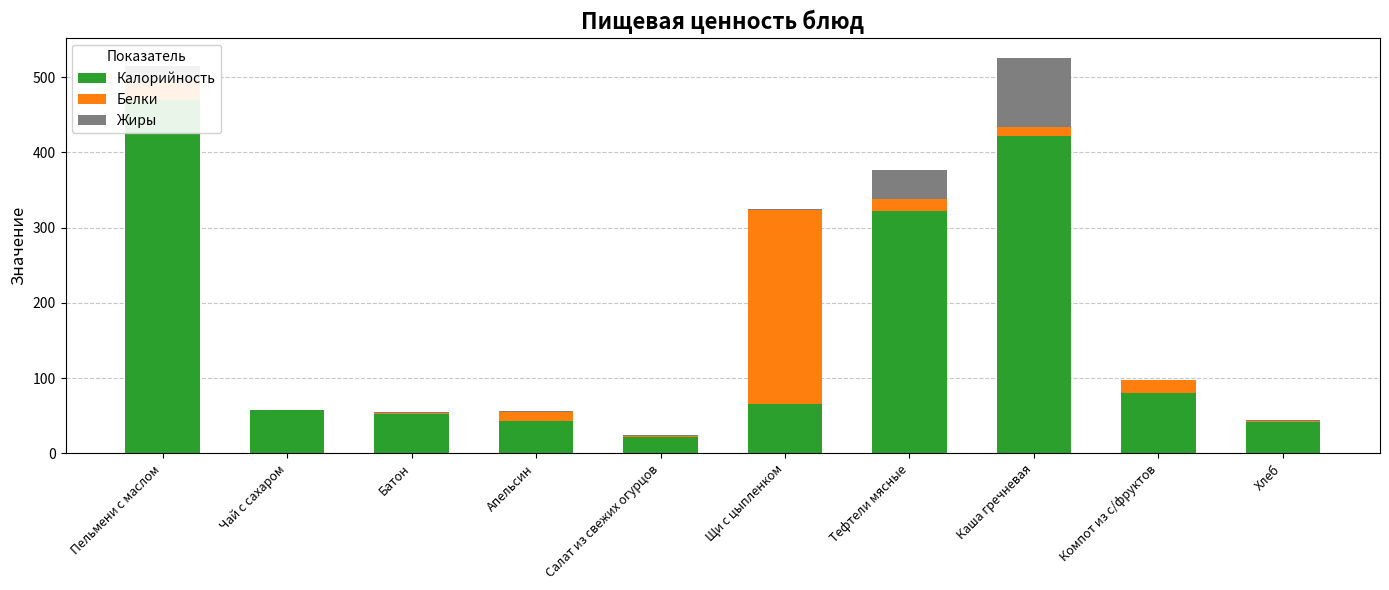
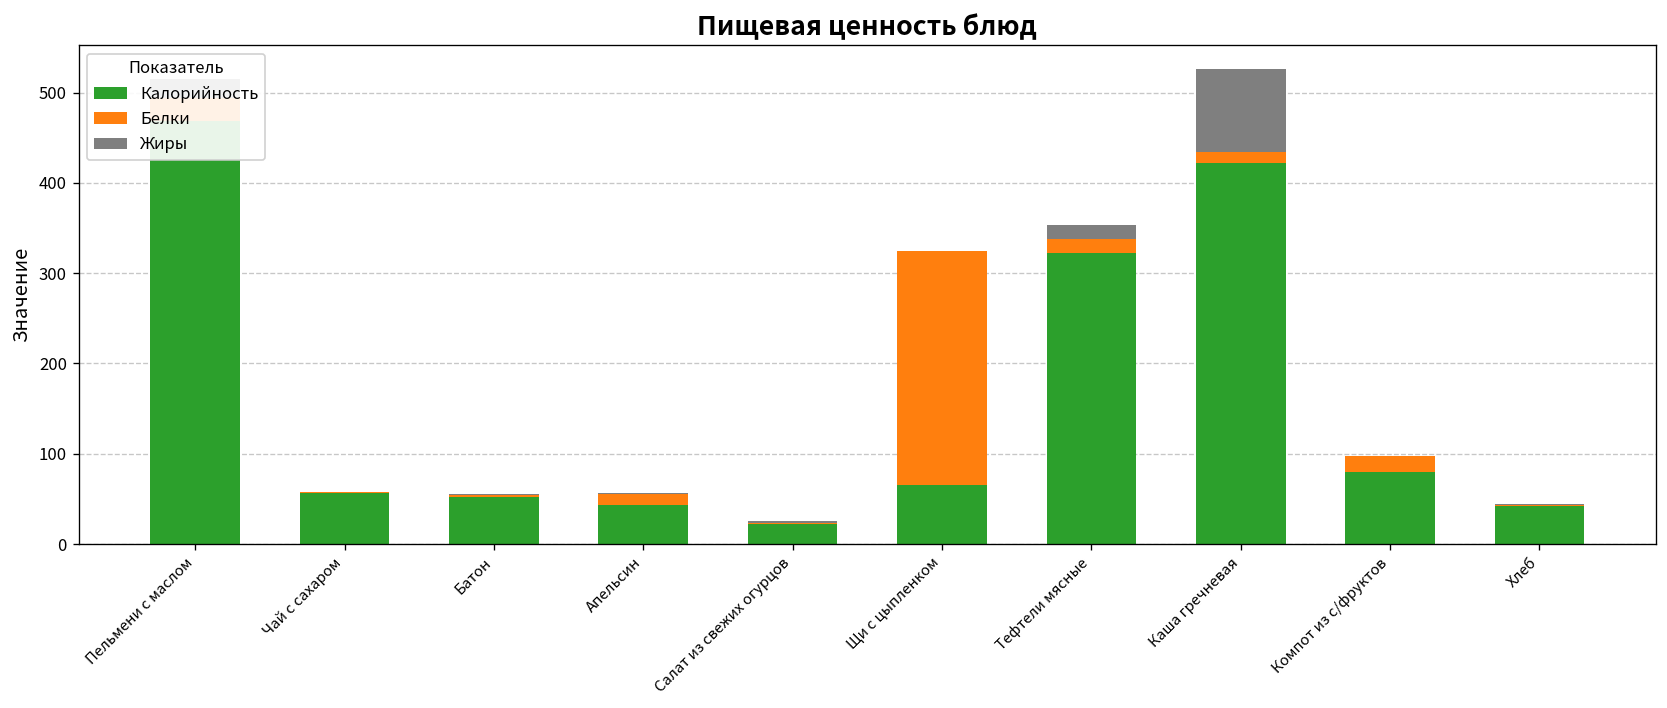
Жиры, Тефтели мясные: 40 -> 20
